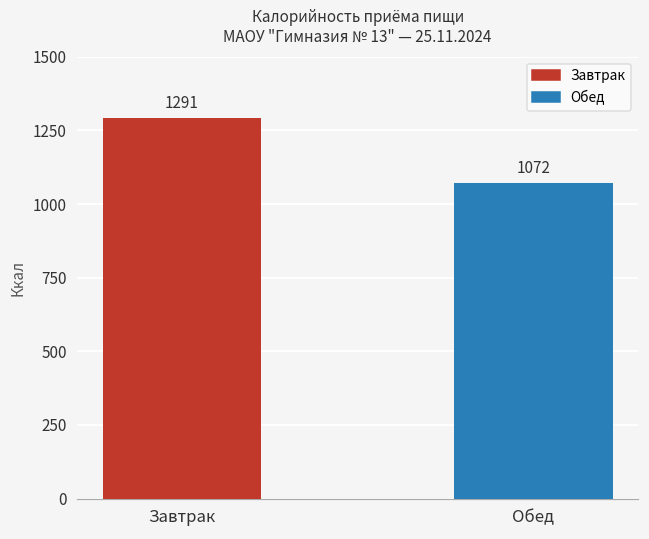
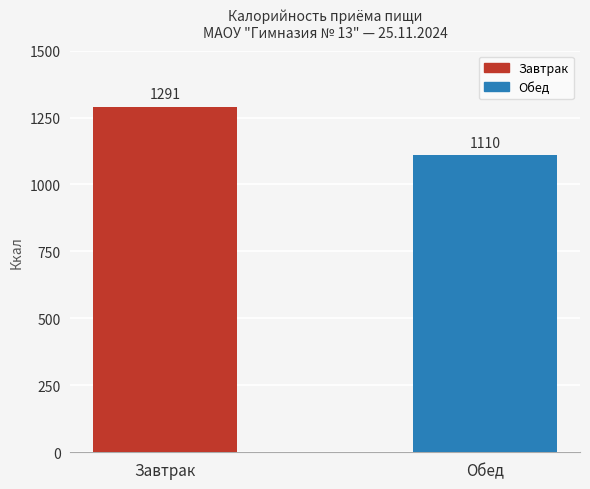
Обед: 1072 -> 1110
